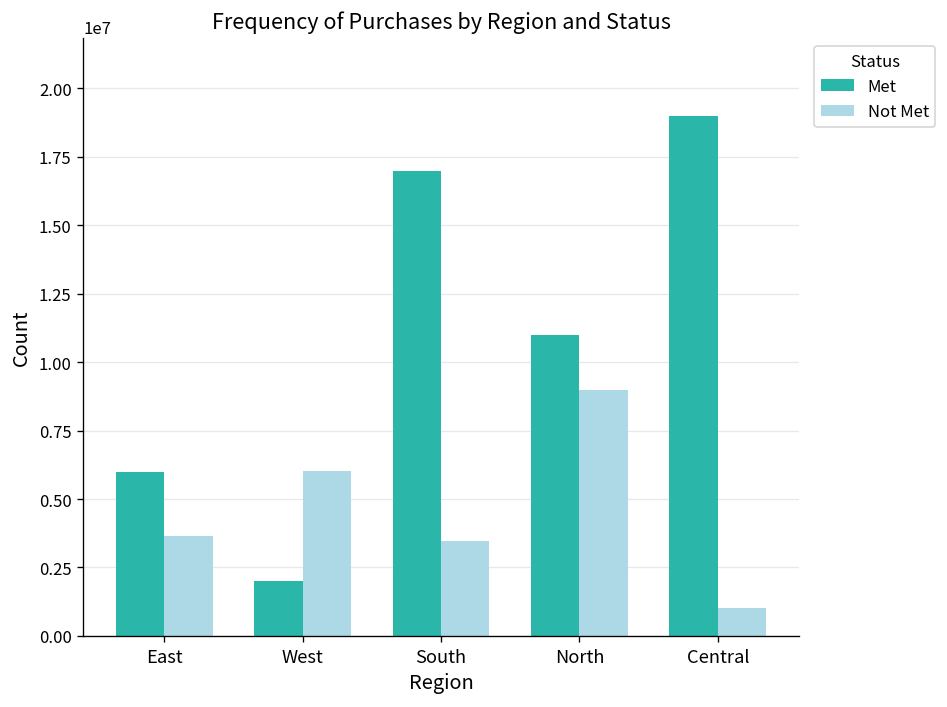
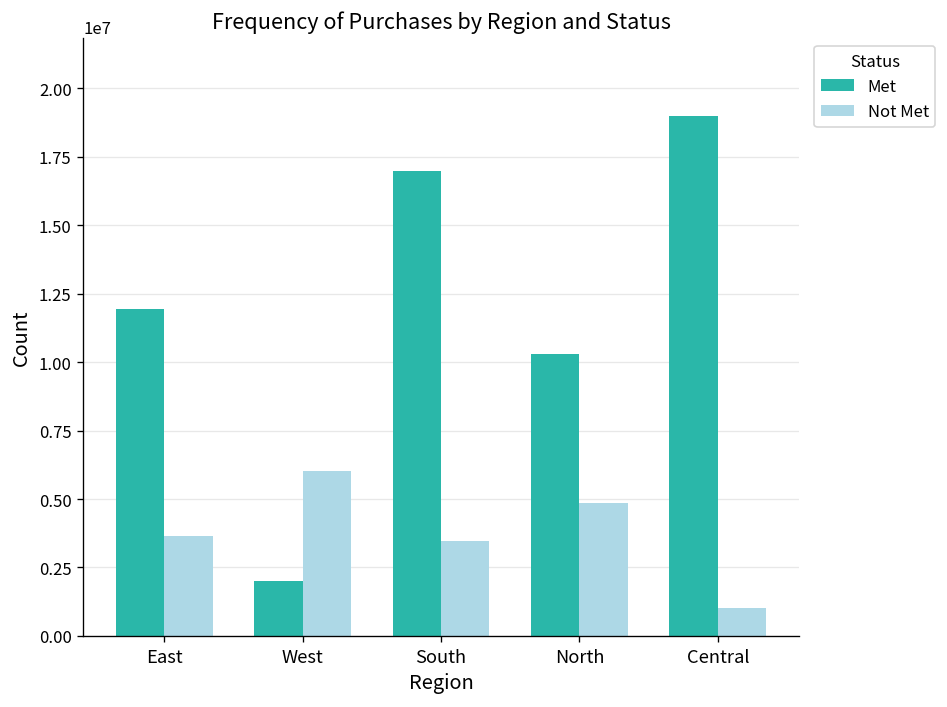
Met, East: 6000000 -> 12000000
Met, North: 11000000 -> 10300000
Not Met, North: 9000000 -> 4800000
